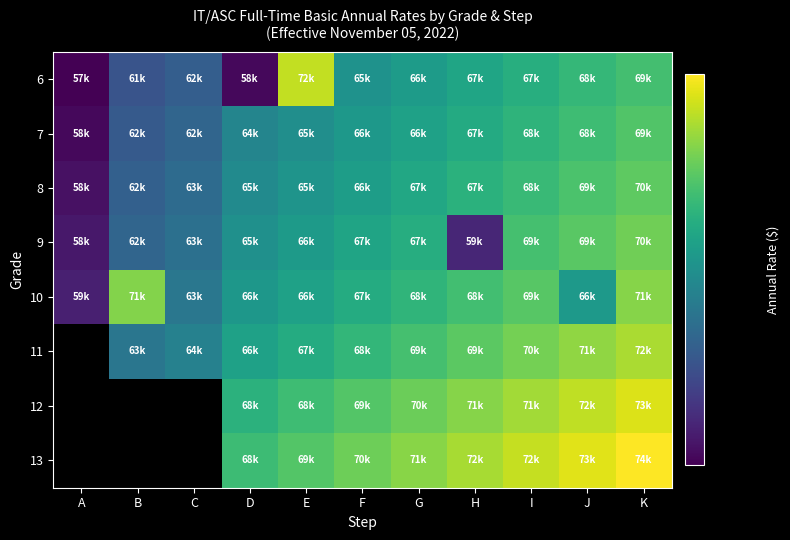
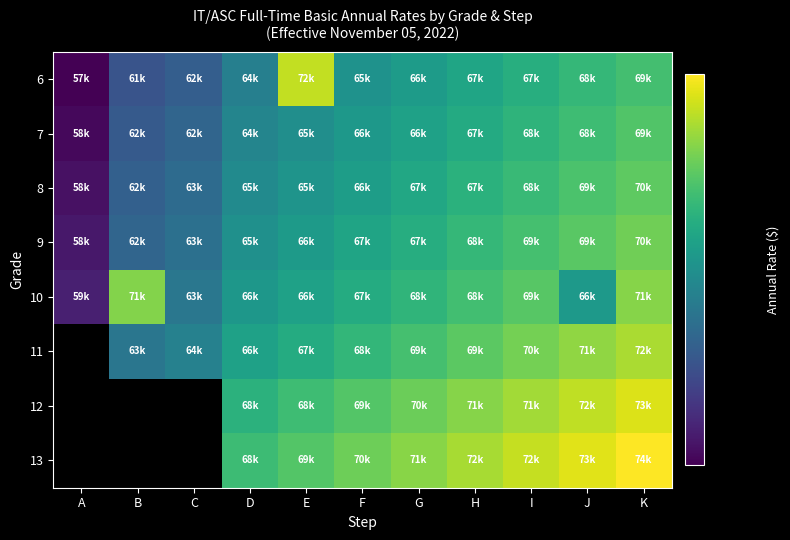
6, D: 58k -> 64k
9, H: 59k -> 68k
